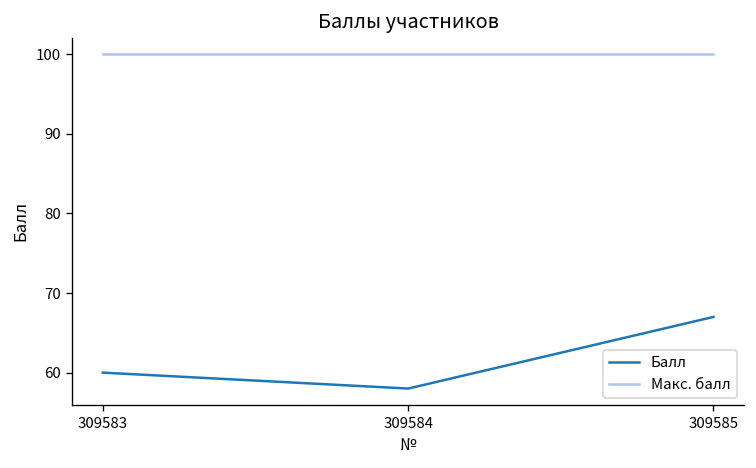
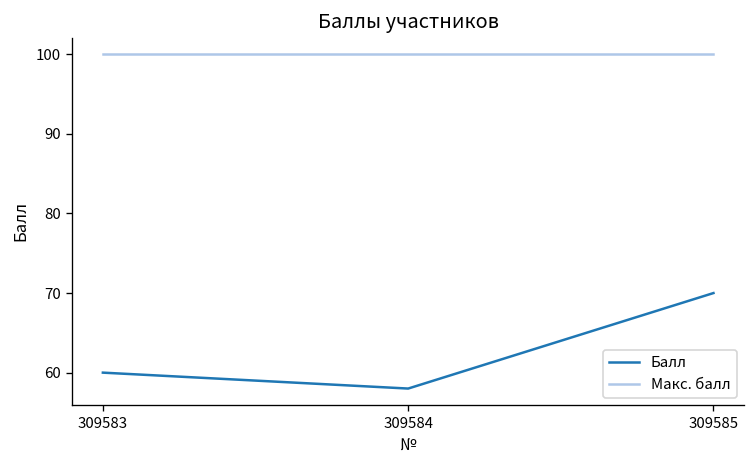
Балл, 309585: 67 -> 70
